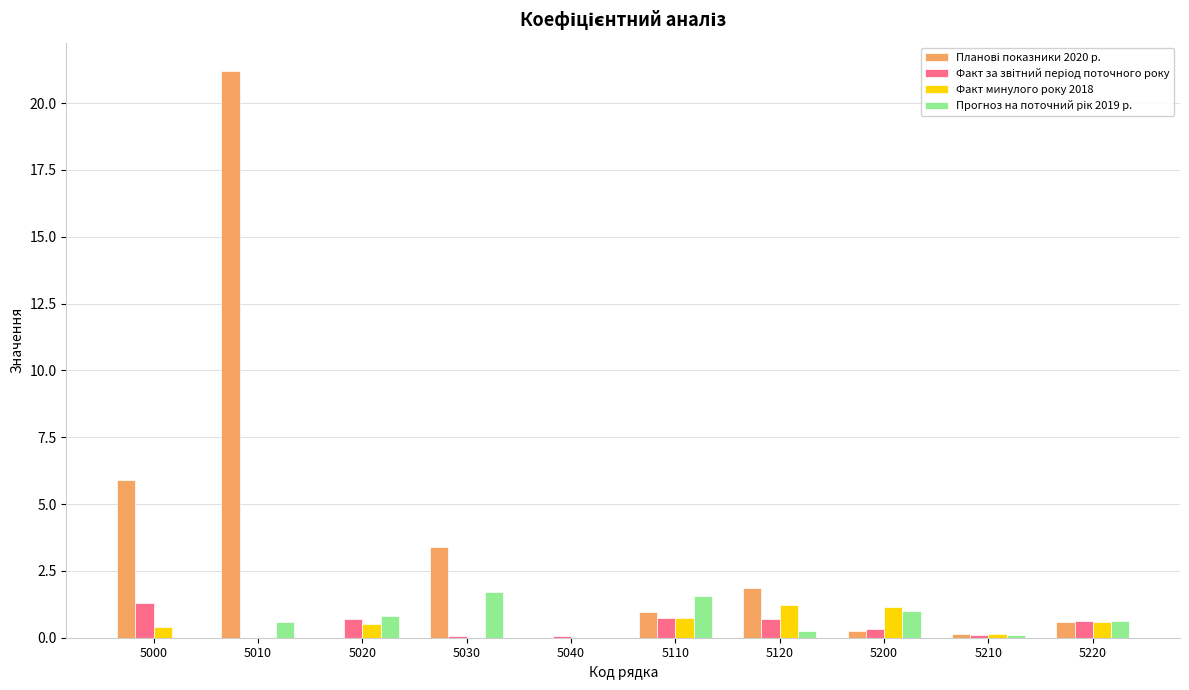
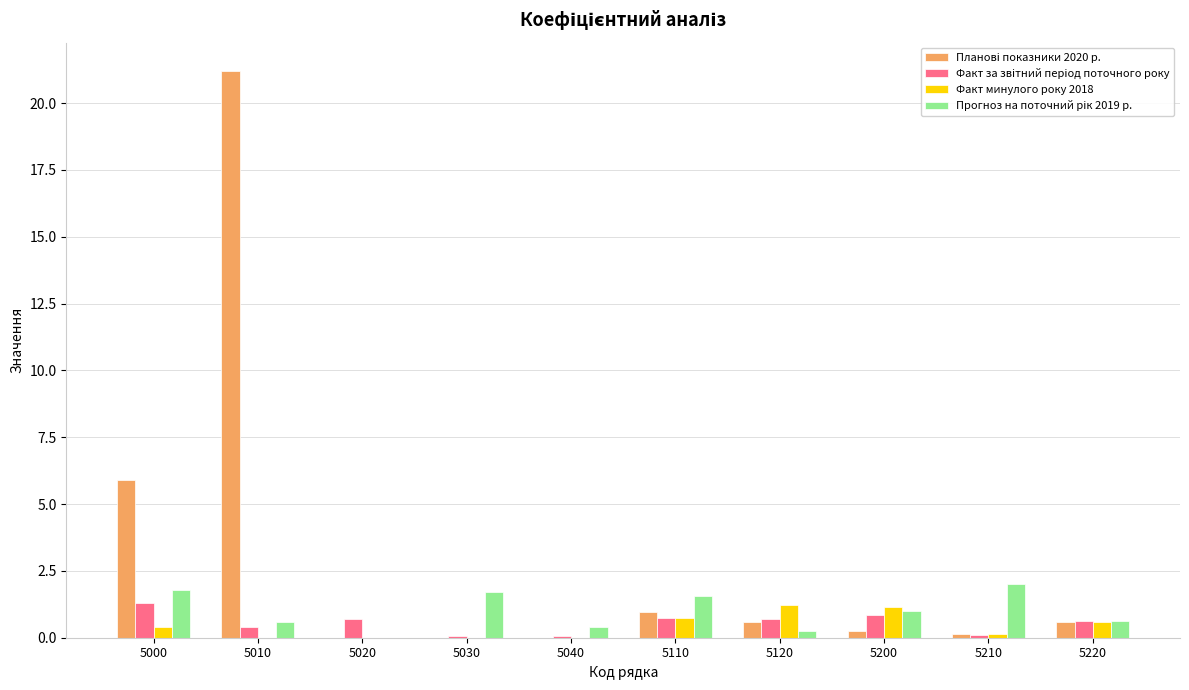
Прогноз на поточний рік 2019 р., 5000: 0.0 -> 1.8
Факт за звітний період поточного року, 5010: 0.0 -> 0.4
Факт минулого року 2018, 5020: 0.5 -> 0.0
Прогноз на поточний рік 2019 р., 5020: 0.8 -> 0.0
Планові показники 2020 р., 5030: 3.4 -> 0.0
Прогноз на поточний рік 2019 р., 5040: 0.0 -> 0.4
Планові показники 2020 р., 5120: 1.9 -> 0.6
Факт за звітний період поточного року, 5200: 0.3 -> 0.9
Прогноз на поточний рік 2019 р., 5210: 0.1 -> 2.0
